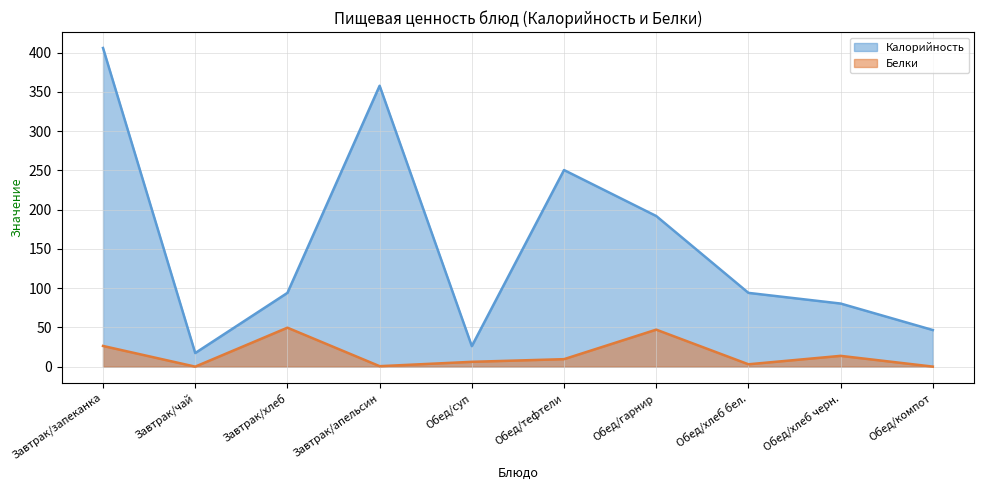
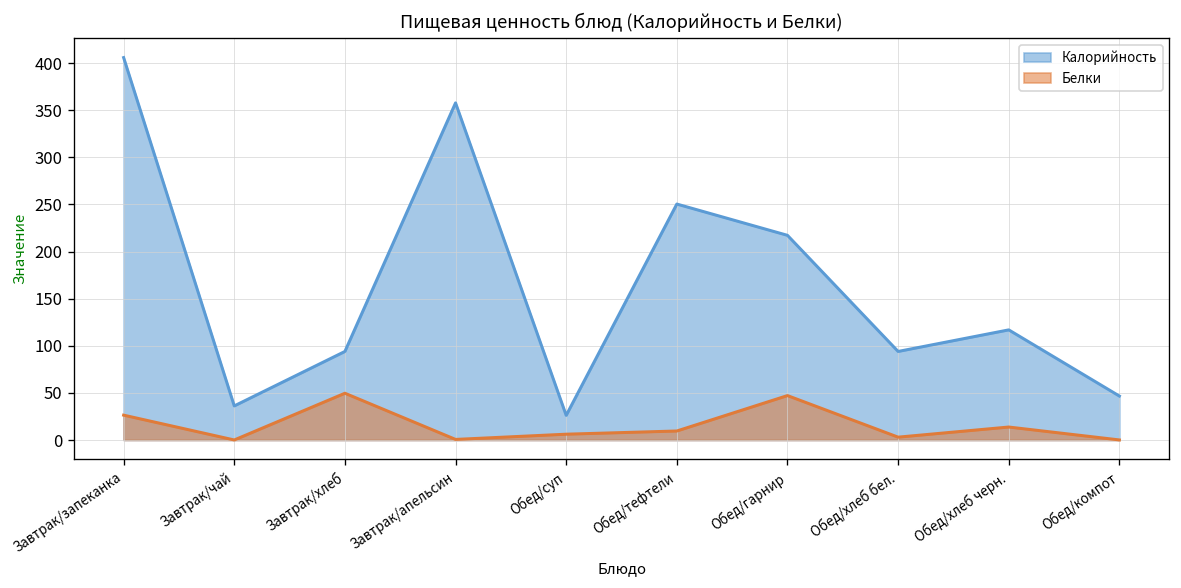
Калорийность, Завтрак/чай: 20 -> 40
Калорийность, Обед/гарнир: 190 -> 220
Калорийность, Обед/хлеб черн.: 80 -> 120
